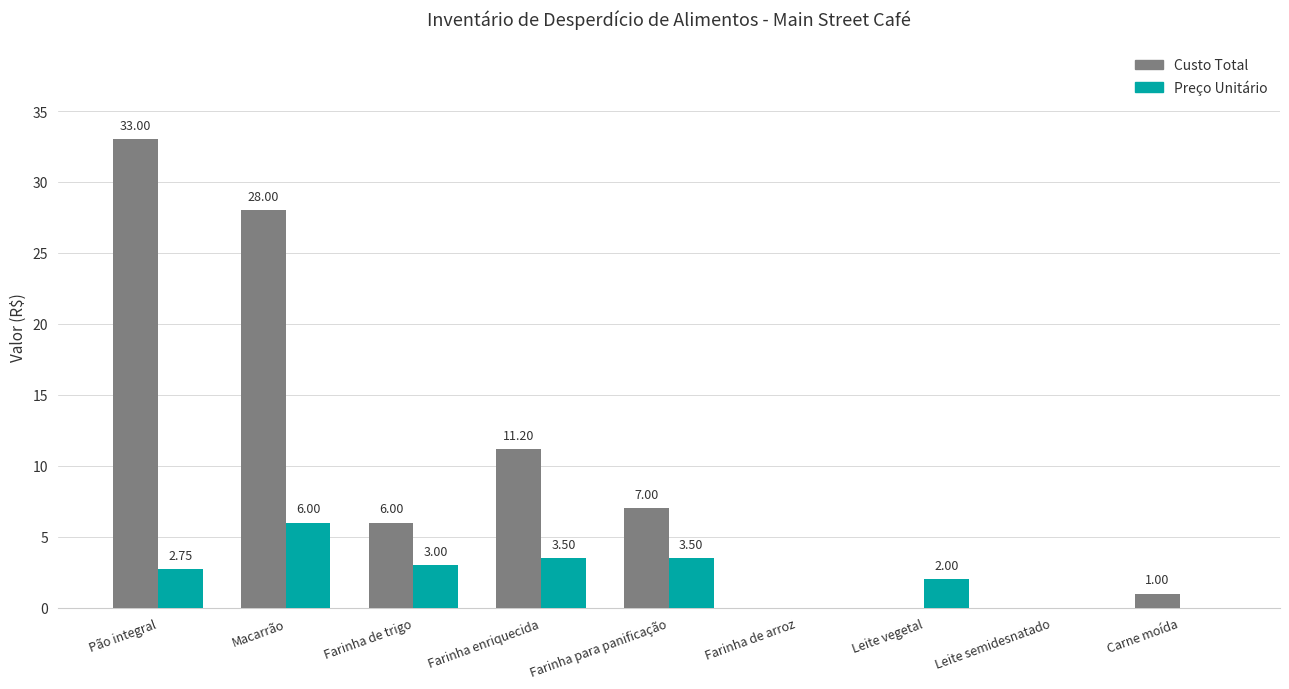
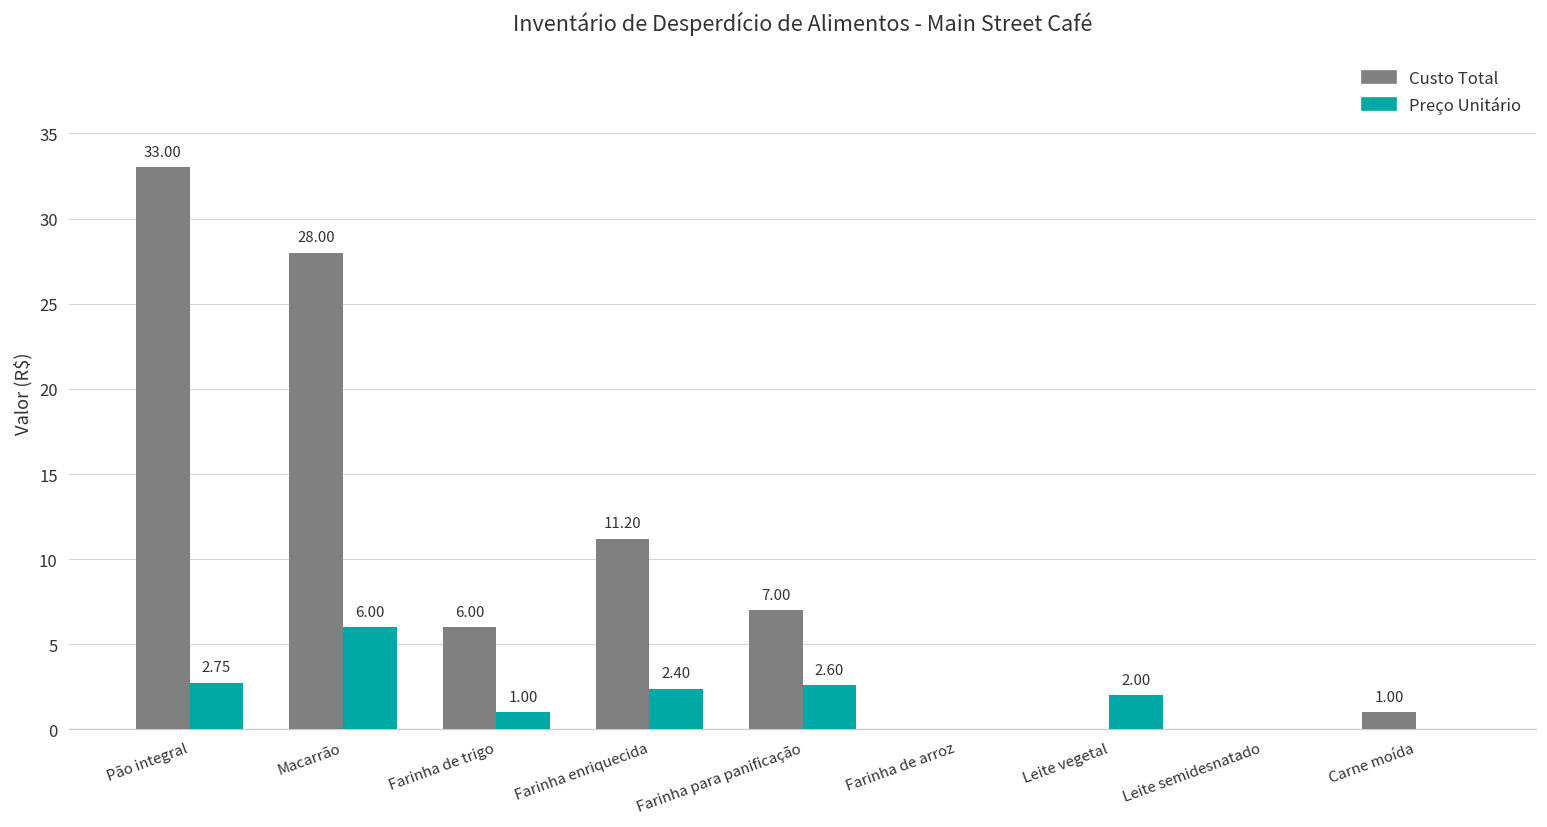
Preço Unitário, Farinha de trigo: 3.00 -> 1.00
Preço Unitário, Farinha enriquecida: 3.50 -> 2.40
Preço Unitário, Farinha para panificação: 3.50 -> 2.60
